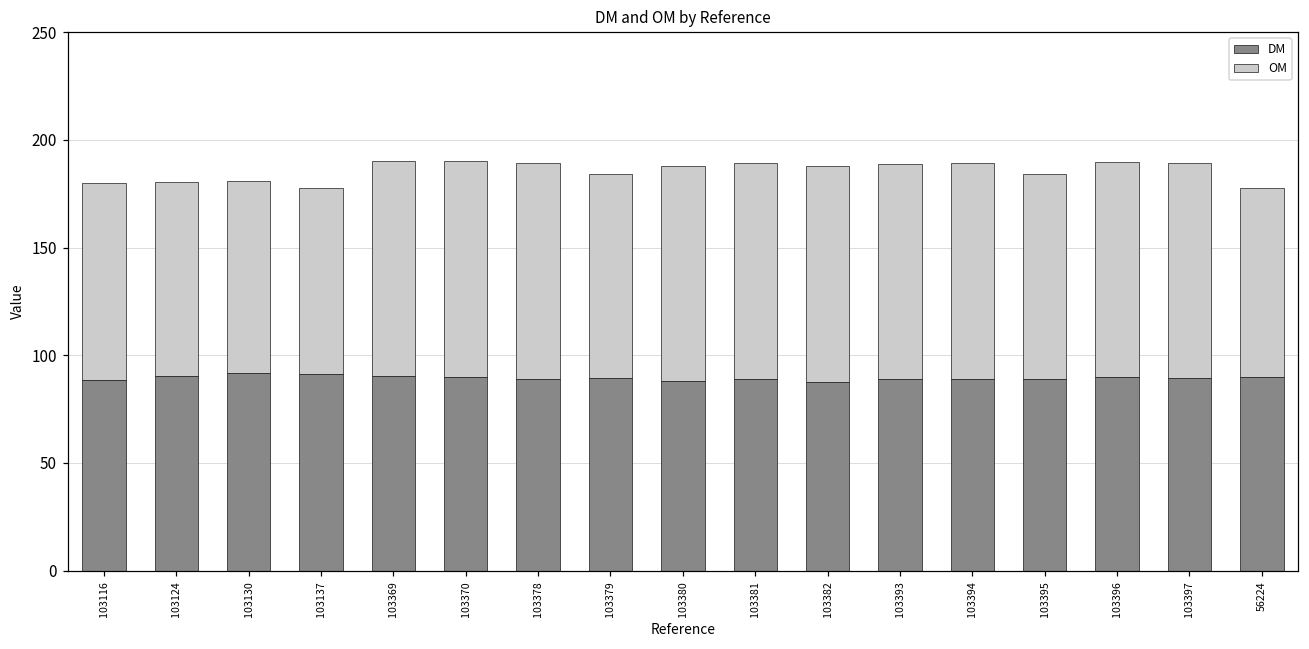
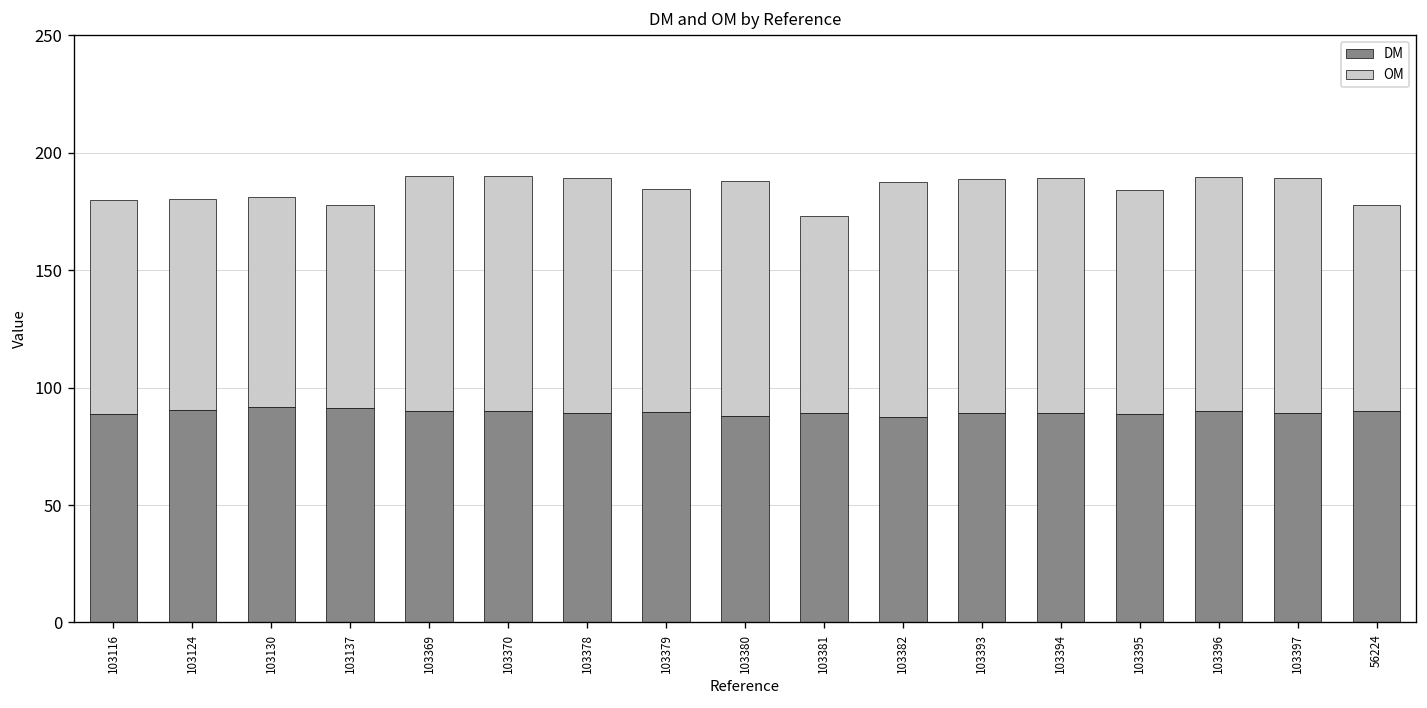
OM, 103381: 100 -> 84
